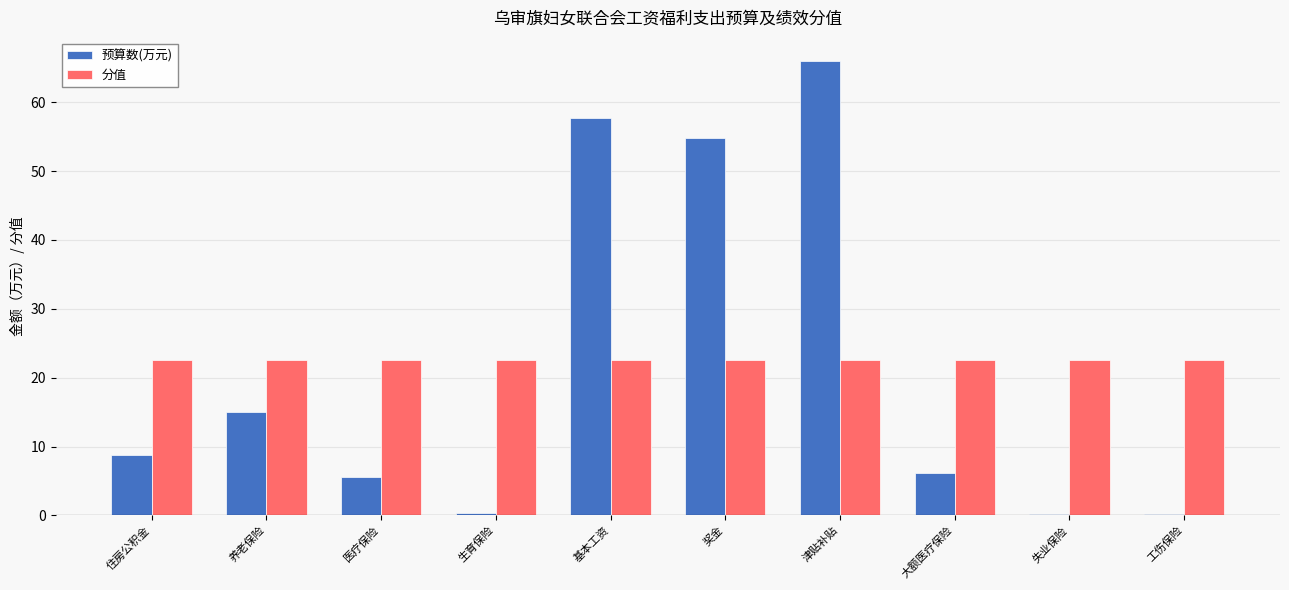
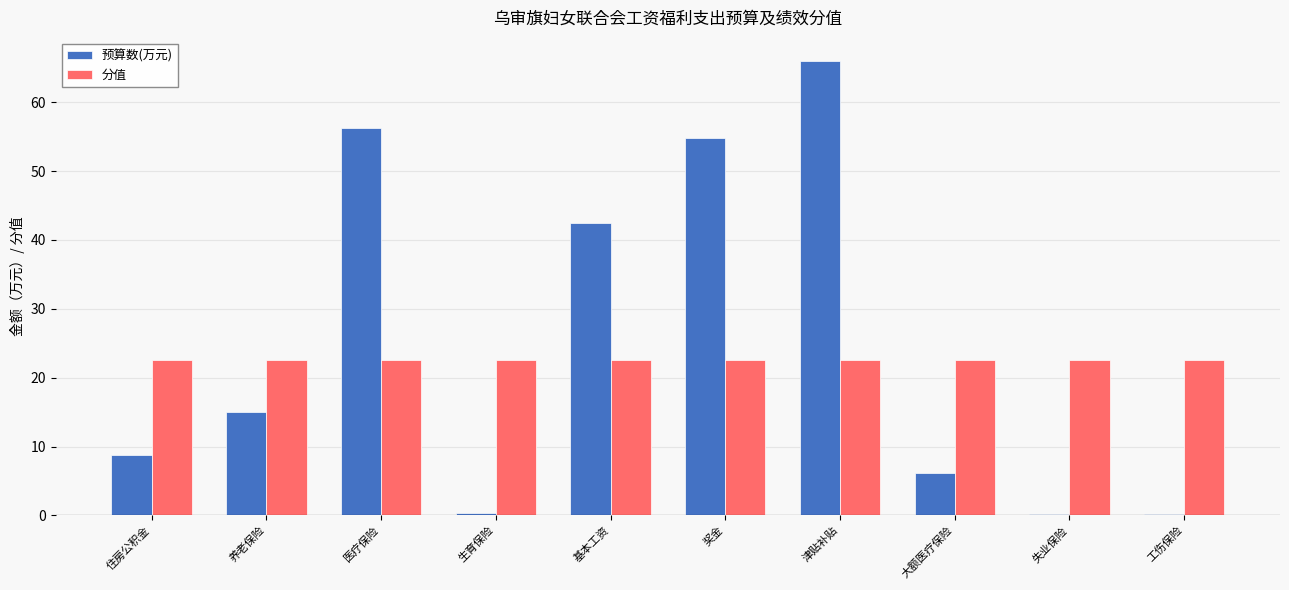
预算数(万元), 医疗保险: 6 -> 56
预算数(万元), 基本工资: 58 -> 42
